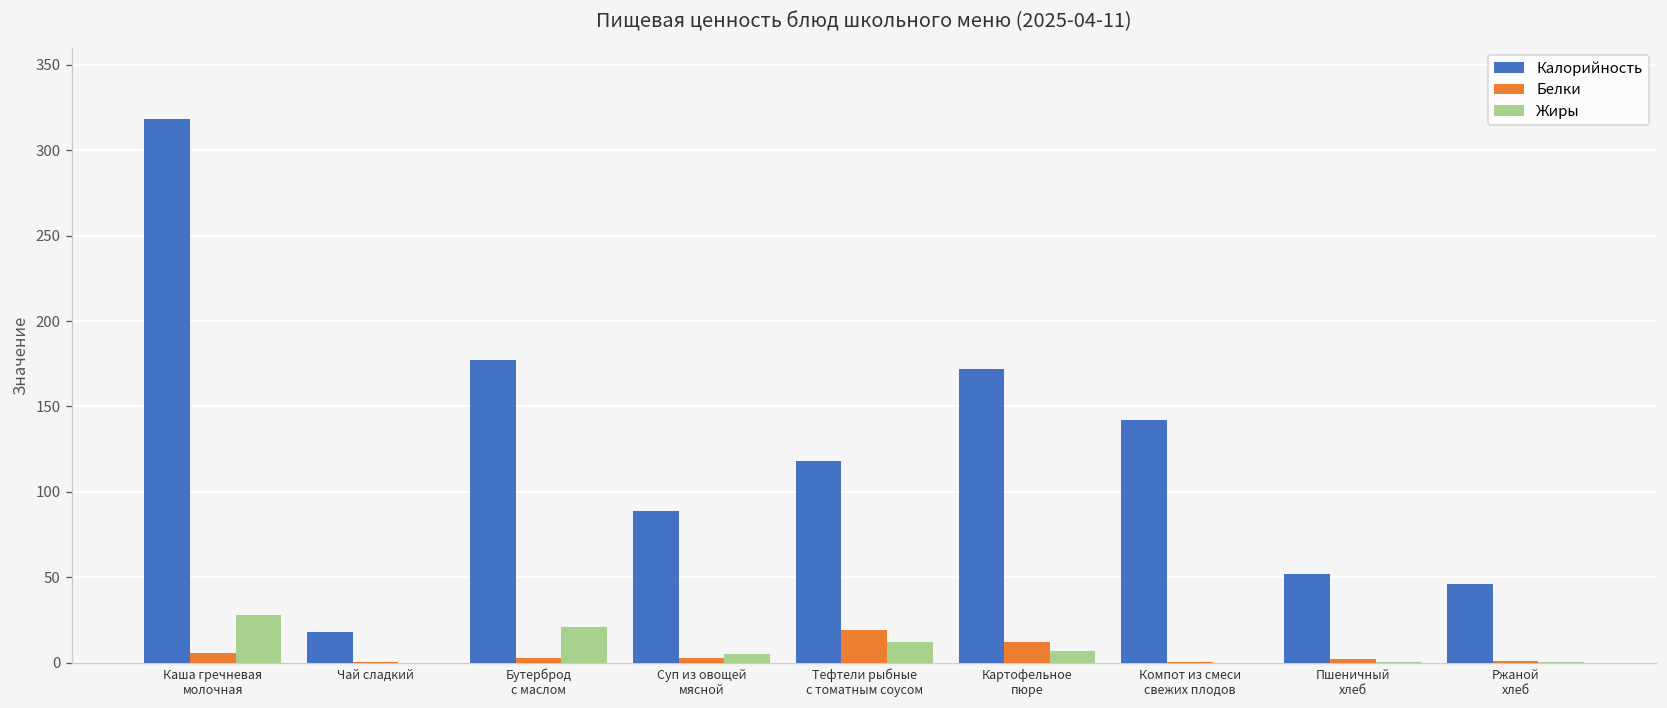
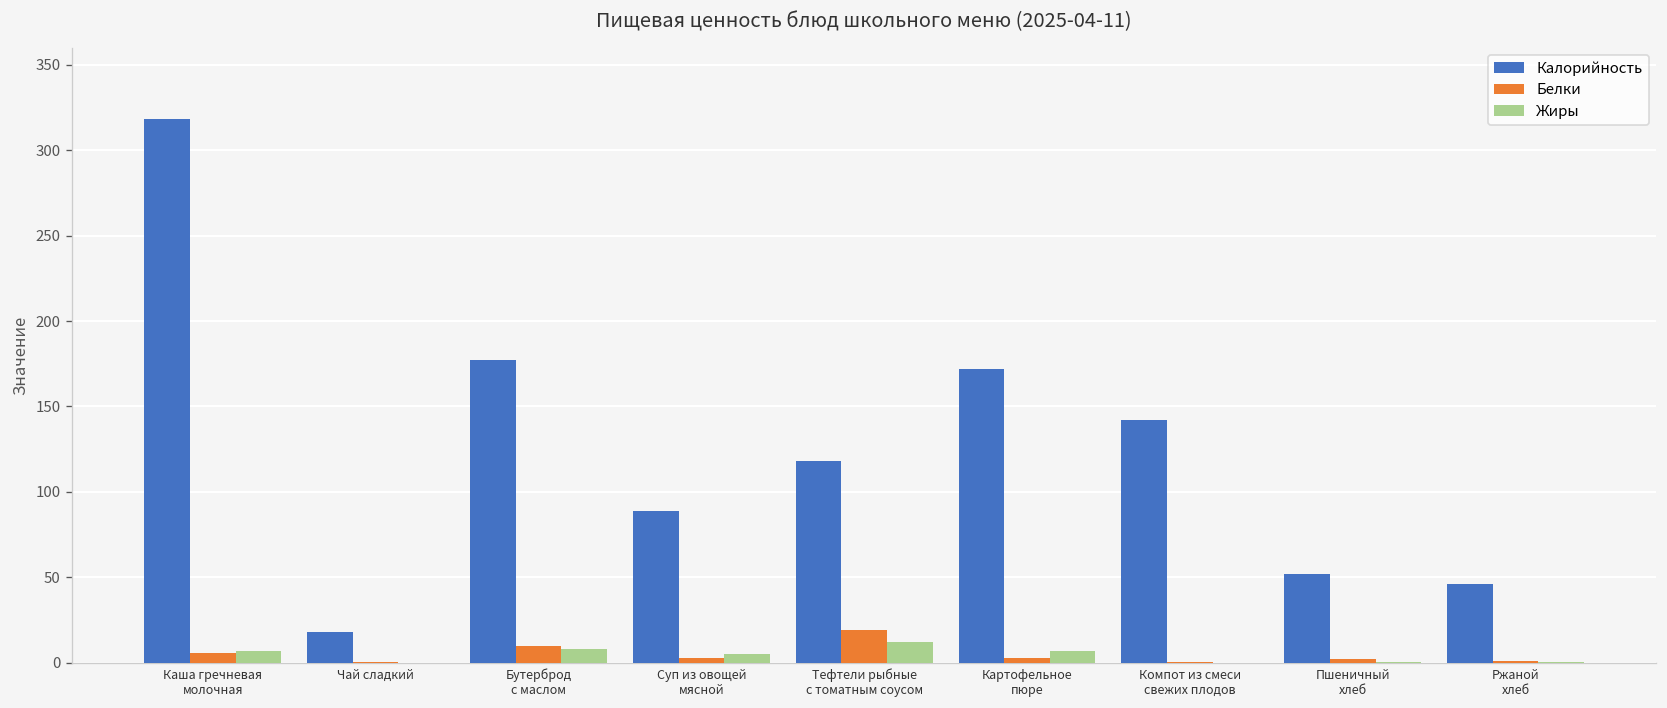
Жиры, Каша гречневая молочная: 28 -> 7
Белки, Бутерброд с маслом: 3 -> 10
Жиры, Бутерброд с маслом: 21 -> 8
Белки, Картофельное пюре: 12 -> 3
